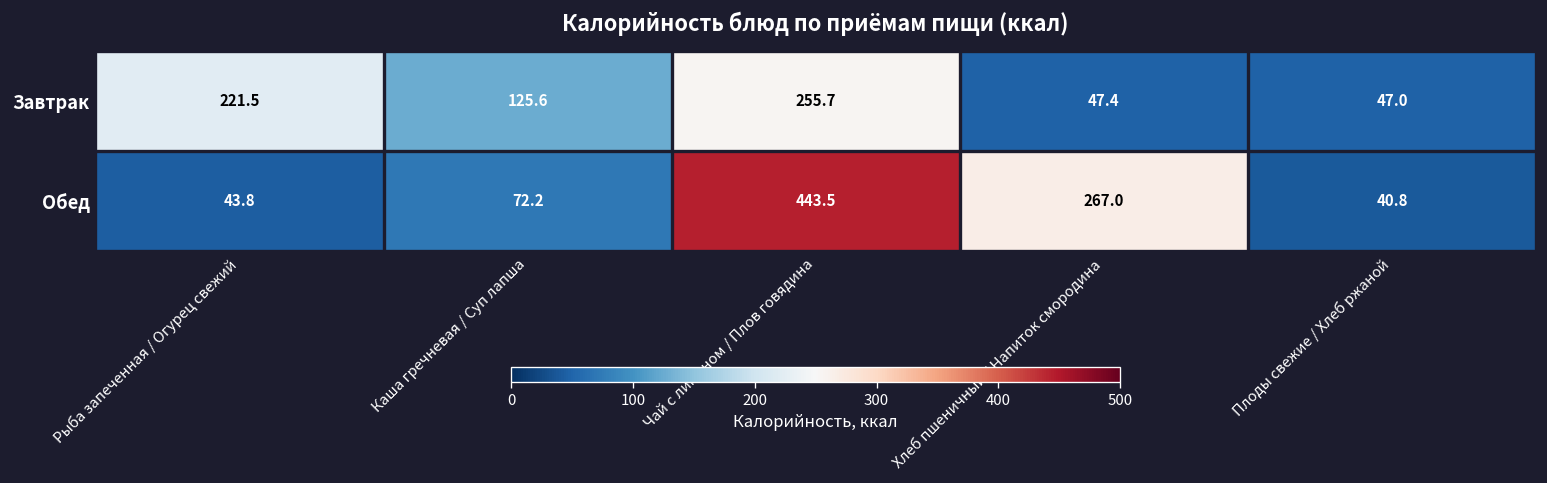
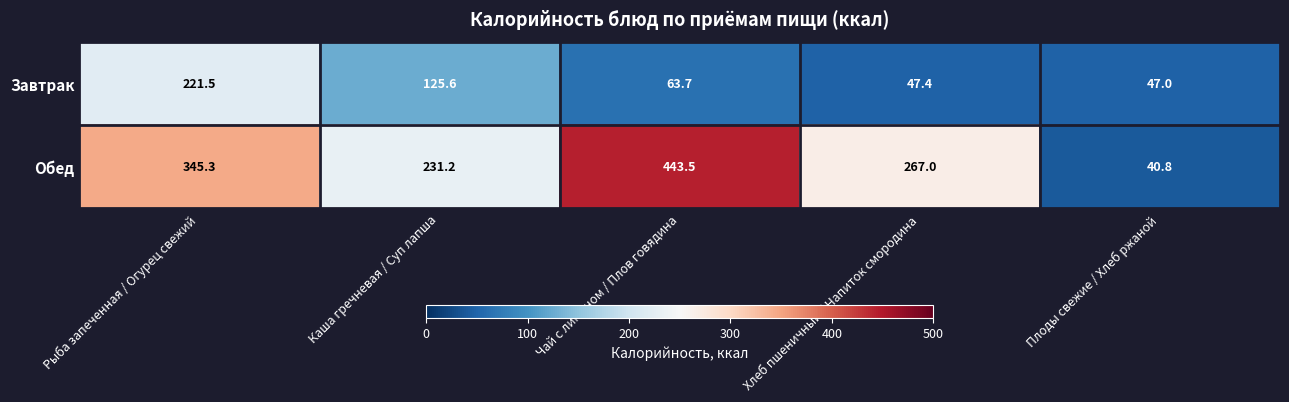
Завтрак, Чай с лимоном / Плов говядина: 255.7 -> 63.7
Обед, Рыба запеченная / Огурец свежий: 43.8 -> 345.3
Обед, Каша гречневая / Суп лапша: 72.2 -> 231.2
